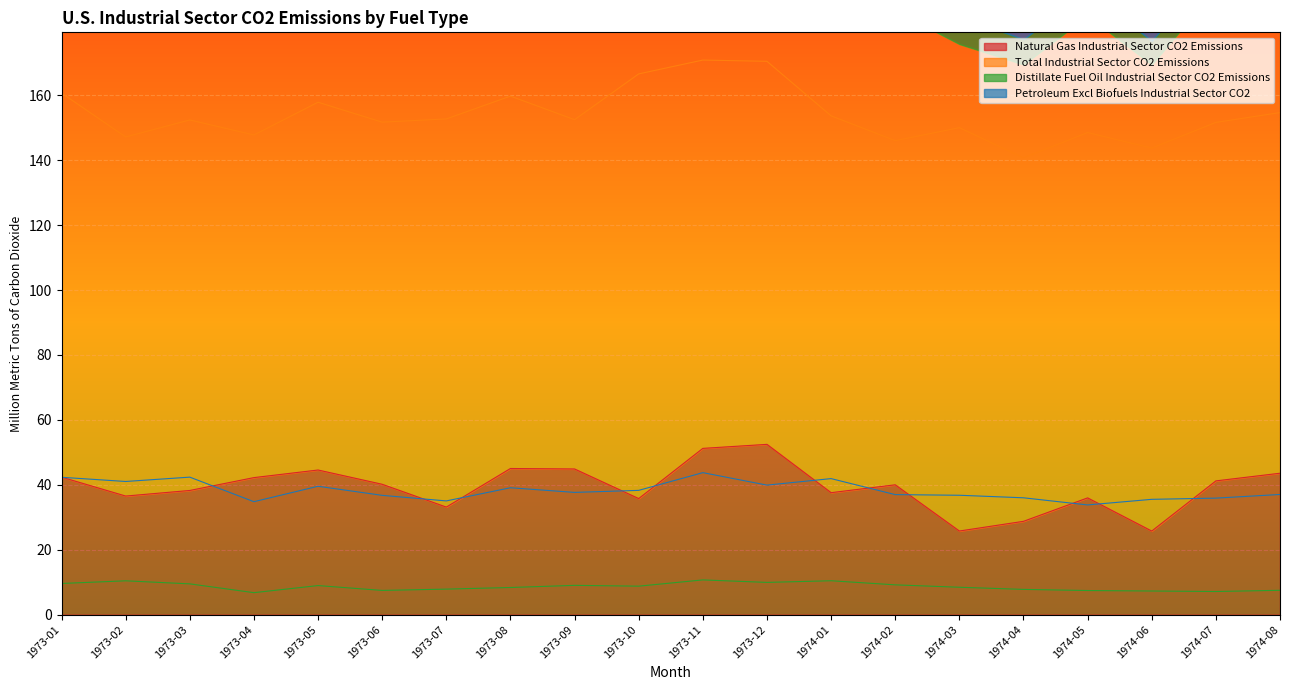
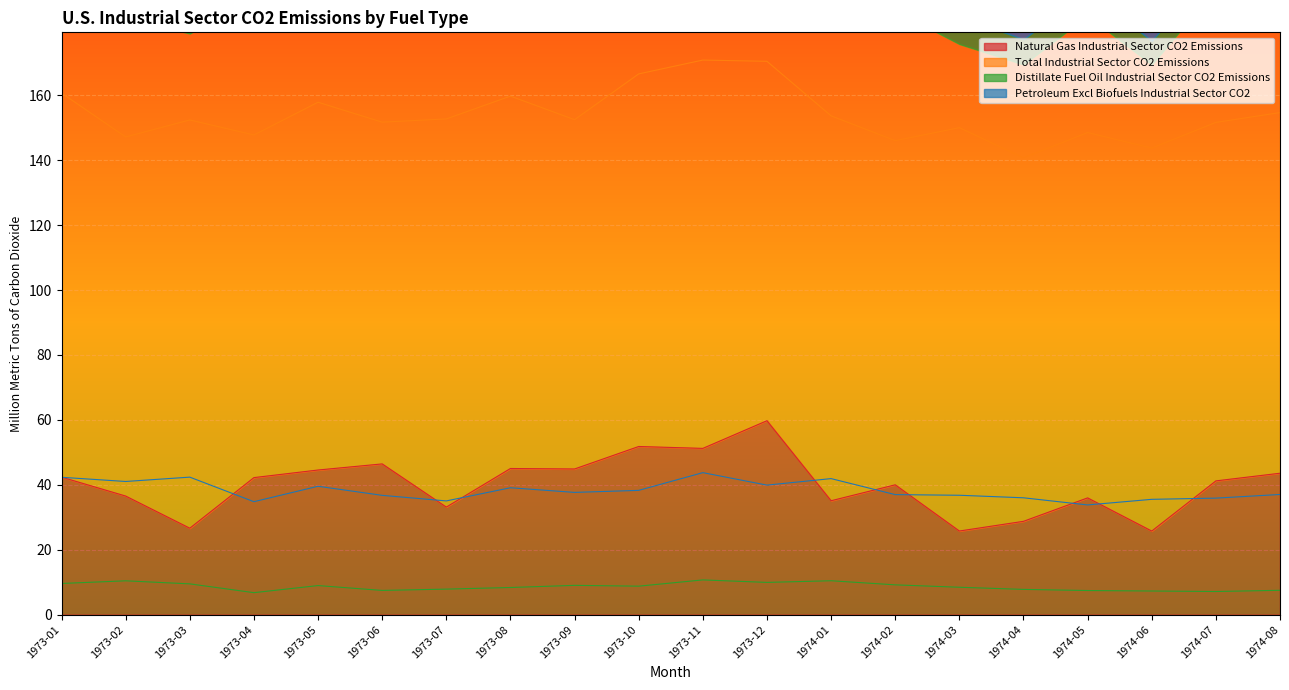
Natural Gas Industrial Sector CO2 Emissions, 1973-03: 38 -> 27
Natural Gas Industrial Sector CO2 Emissions, 1973-06: 40 -> 46
Natural Gas Industrial Sector CO2 Emissions, 1973-10: 36 -> 52
Natural Gas Industrial Sector CO2 Emissions, 1973-12: 52 -> 60
Natural Gas Industrial Sector CO2 Emissions, 1974-01: 38 -> 35
